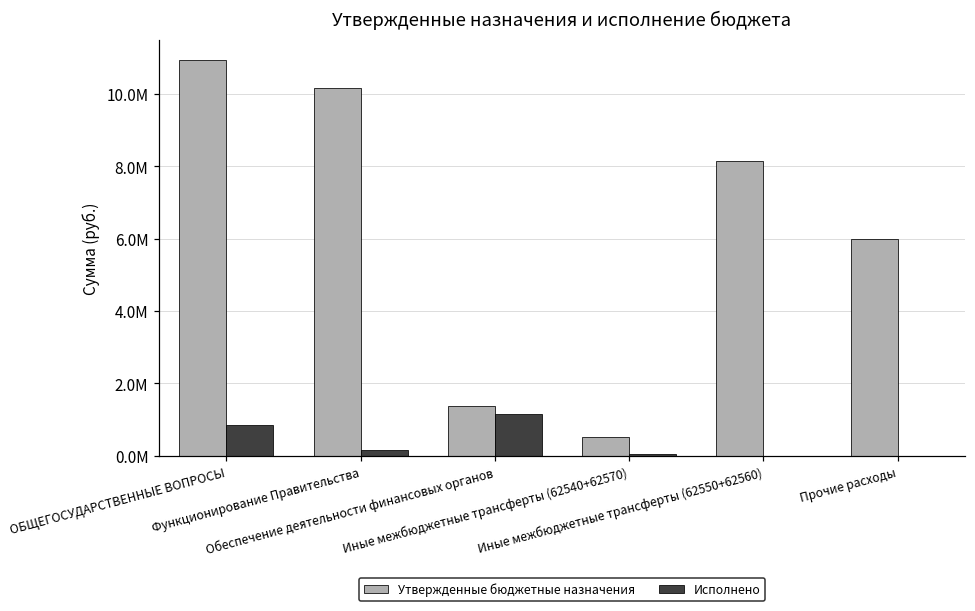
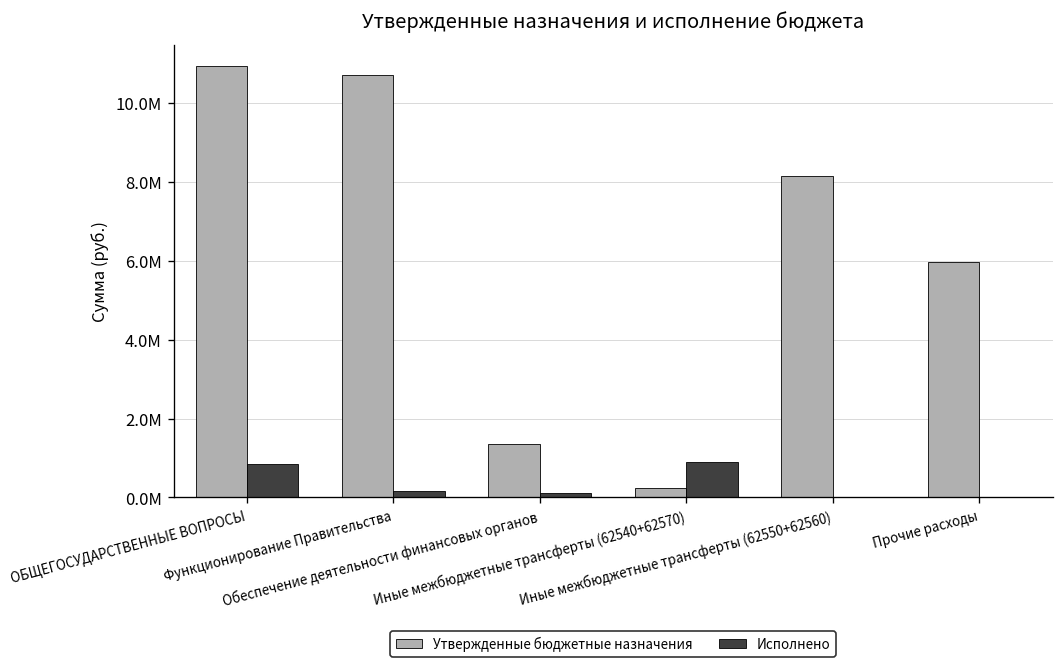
Утвержденные бюджетные назначения, Функционирование Правительства: 10200000 -> 10700000
Исполнено, Обеспечение деятельности финансовых органов: 1200000 -> 100000
Утвержденные бюджетные назначения, Иные межбюджетные трансферты (62540+62570): 500000 -> 200000
Исполнено, Иные межбюджетные трансферты (62540+62570): 0 -> 900000
